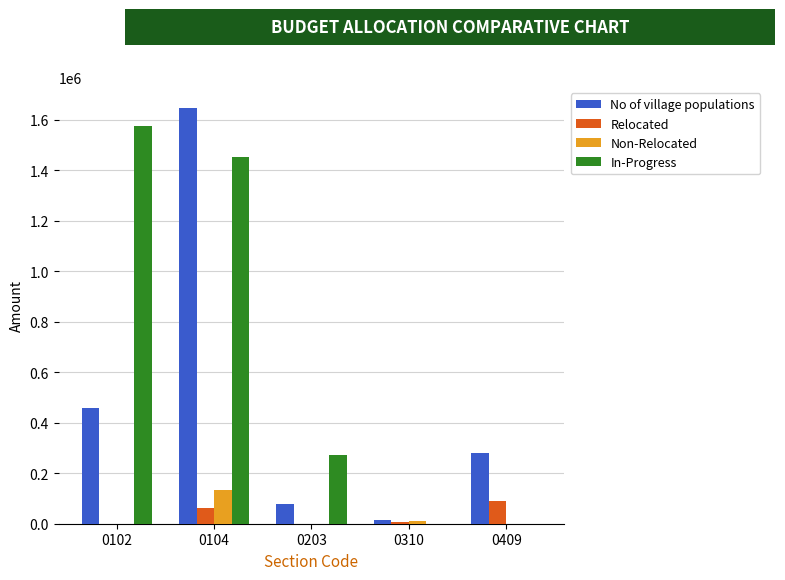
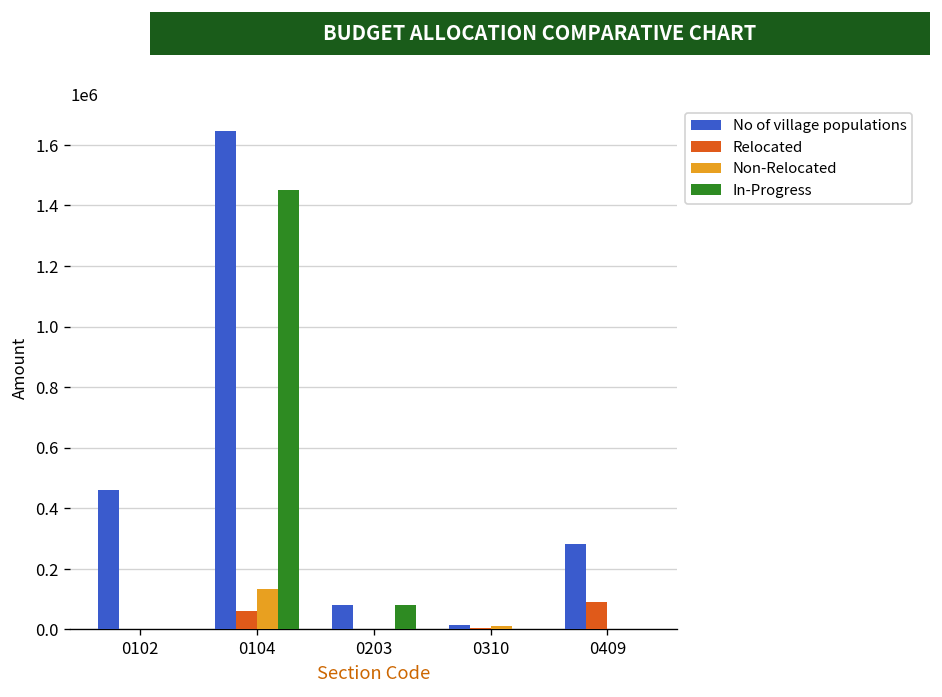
In-Progress, 0102: 1580000 -> 0
In-Progress, 0203: 270000 -> 80000
